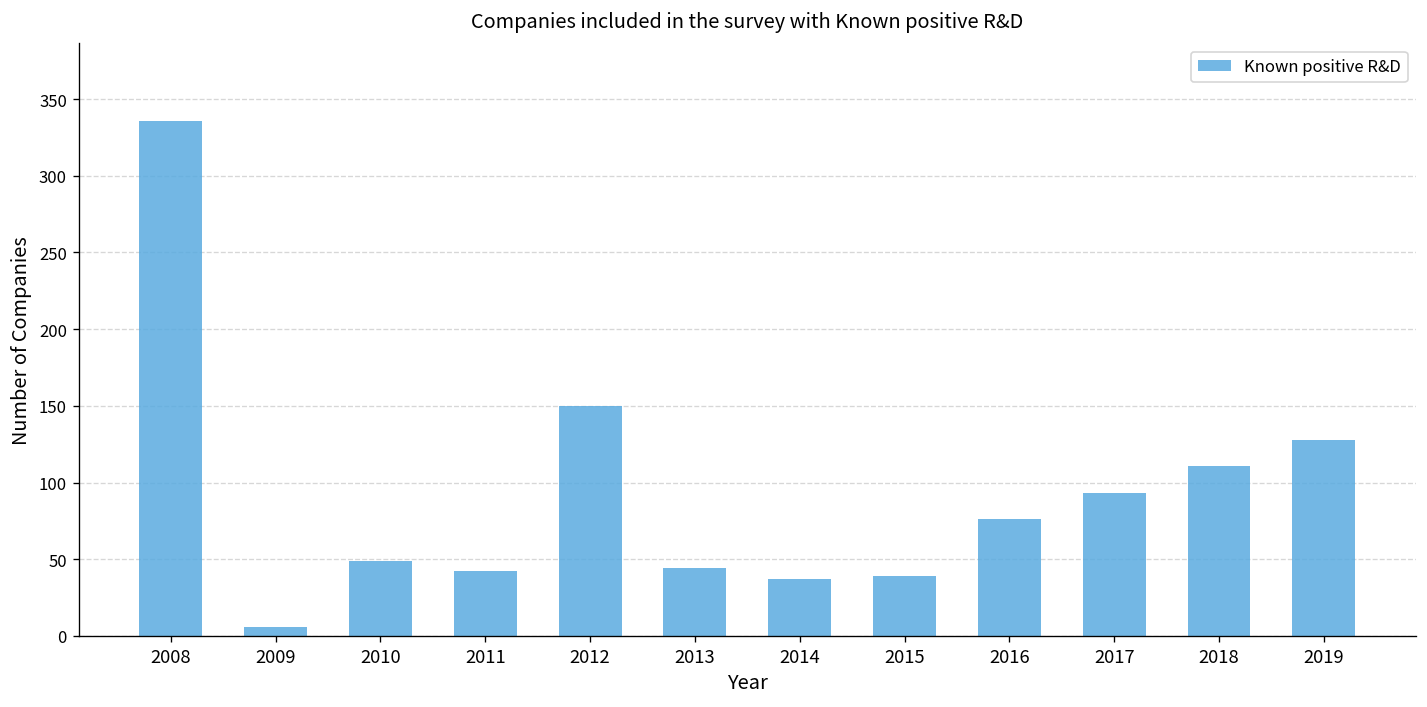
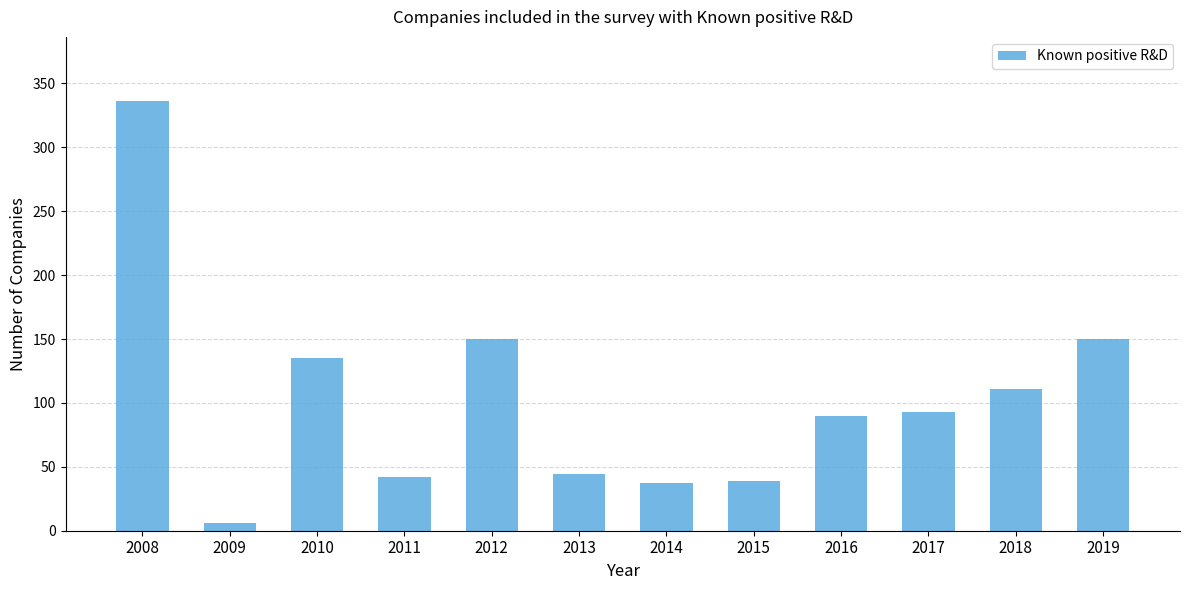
2010: 49 -> 135
2016: 76 -> 90
2019: 128 -> 150
